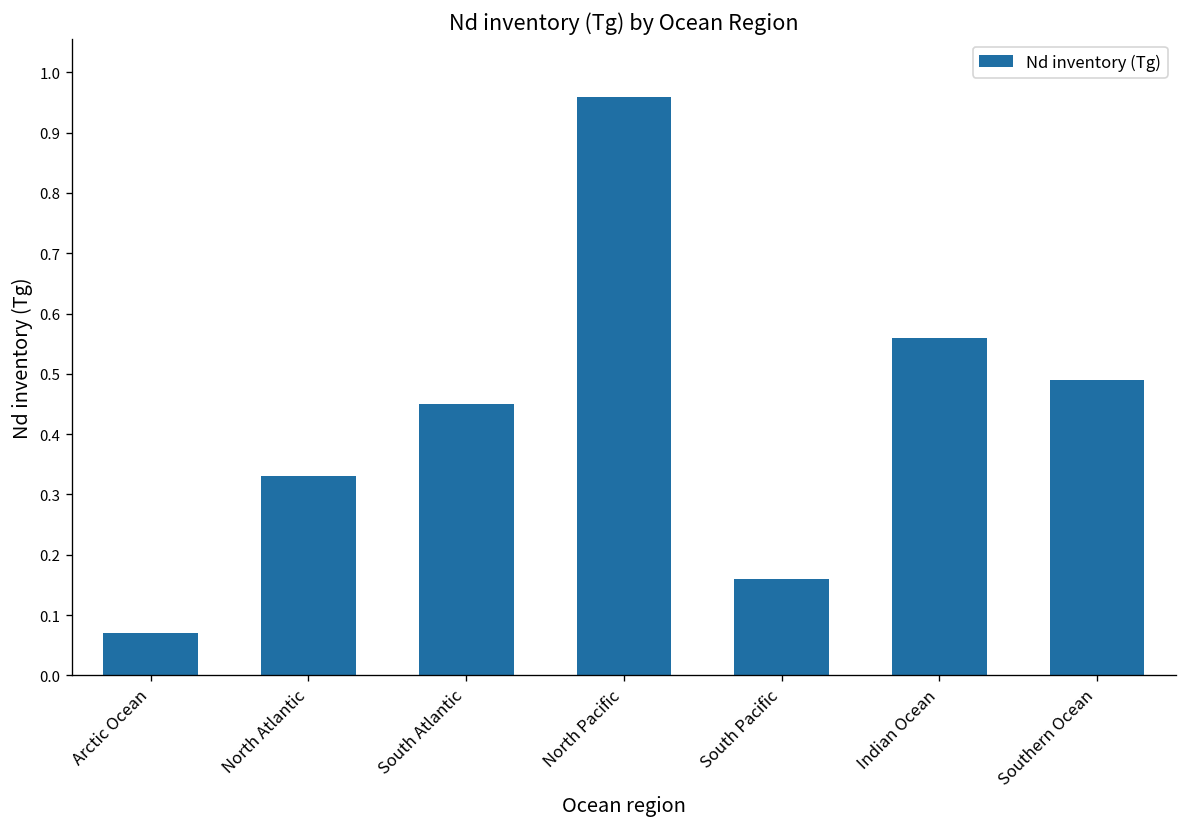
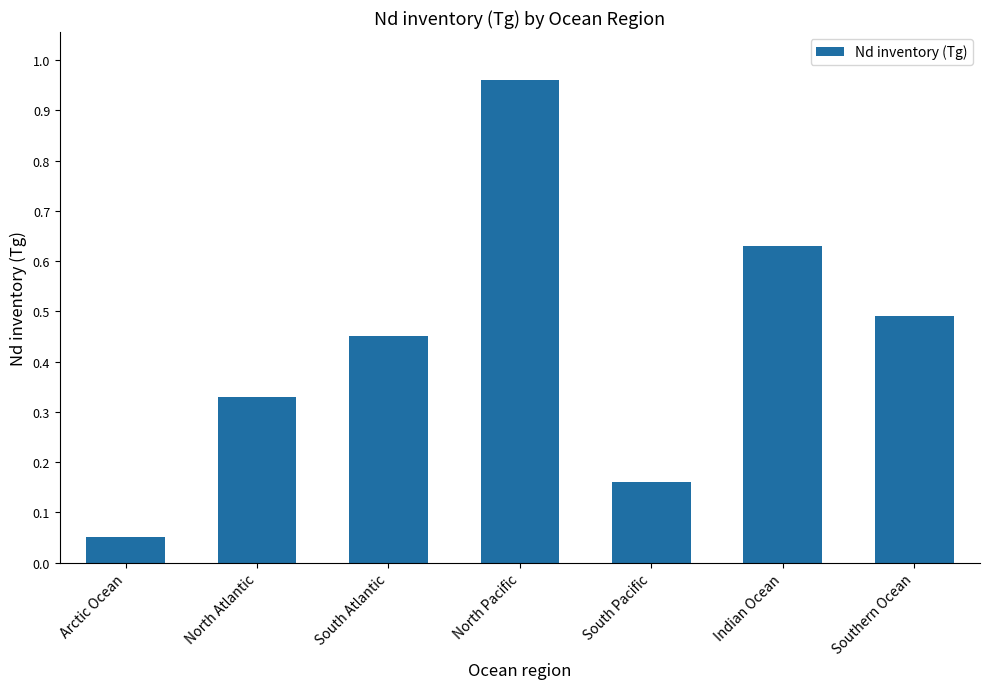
Arctic Ocean: 0.07 -> 0.05
Indian Ocean: 0.56 -> 0.63
